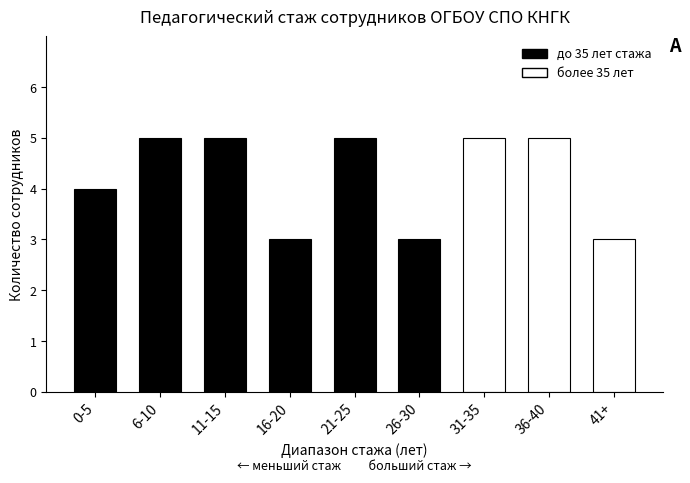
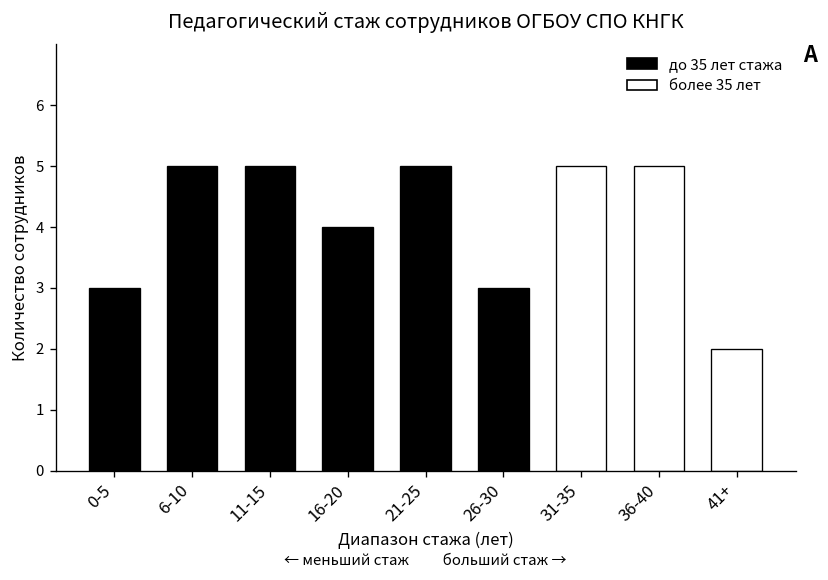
0-5: 4 -> 3
16-20: 3 -> 4
41+: 3 -> 2
